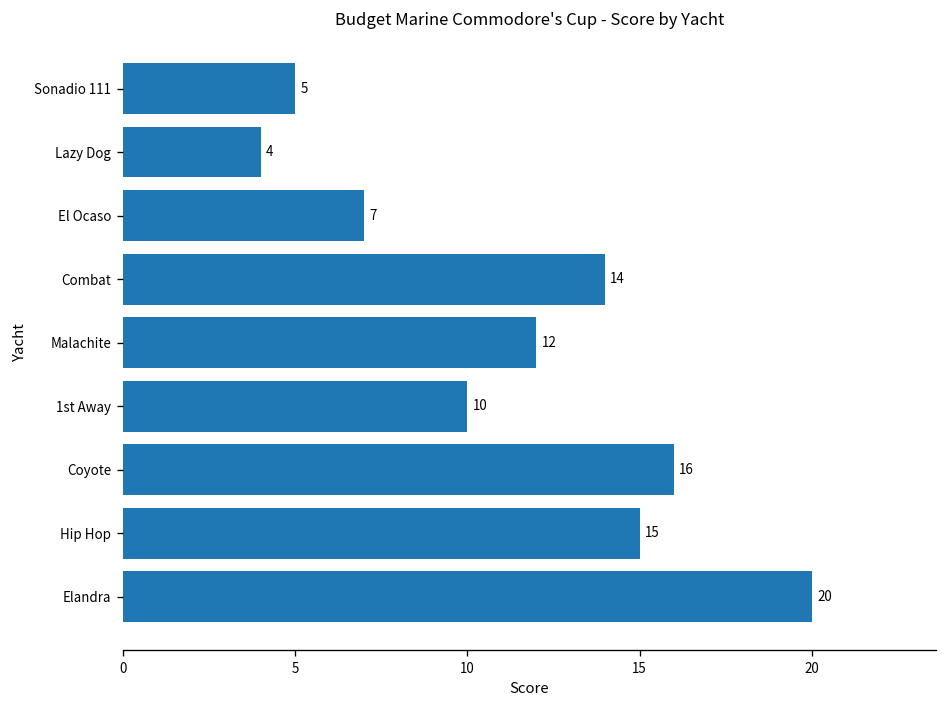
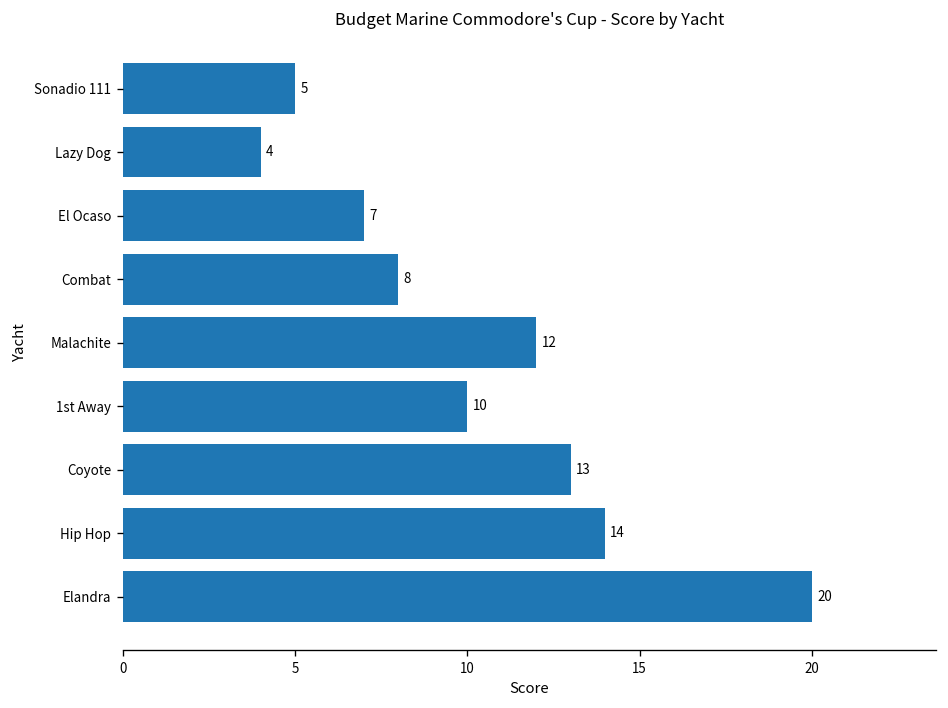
Combat: 14 -> 8
Coyote: 16 -> 13
Hip Hop: 15 -> 14
